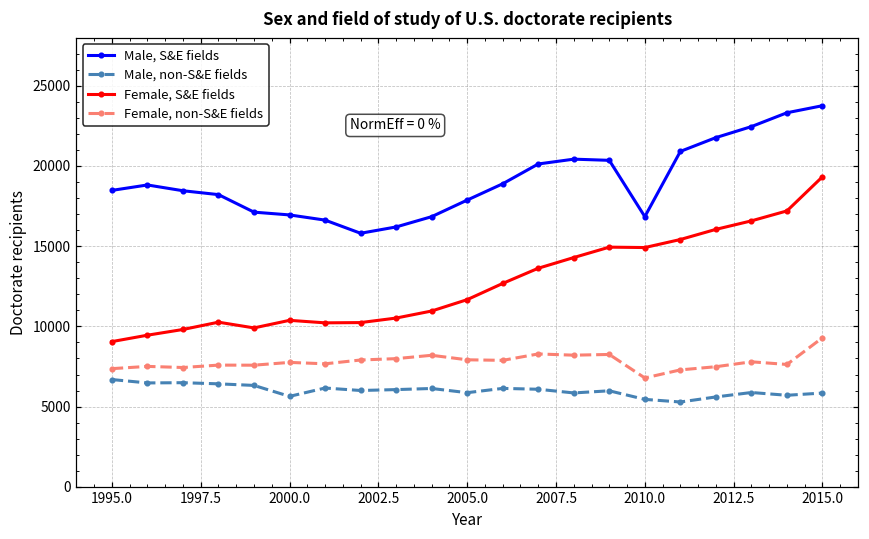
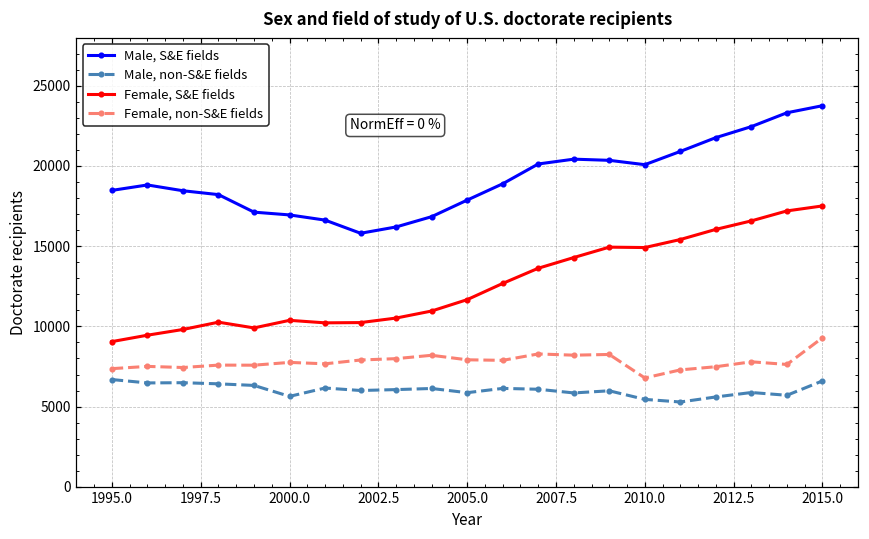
Male, S&E fields, 2010.0: 16800 -> 20100
Male, non-S&E fields, 2015.0: 5800 -> 6600
Female, S&E fields, 2015.0: 19300 -> 17500
